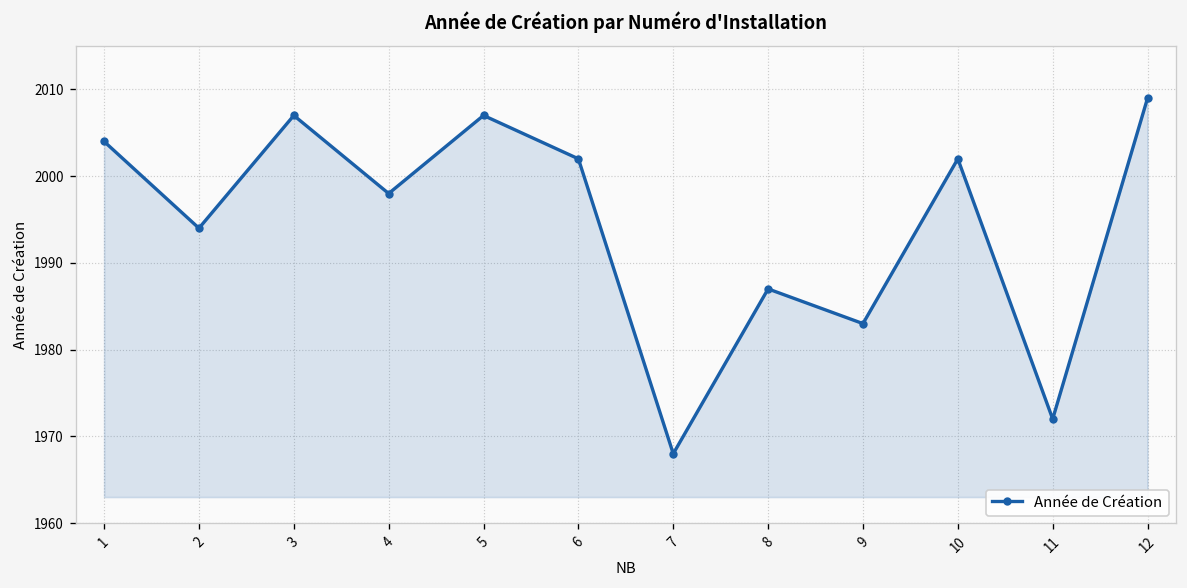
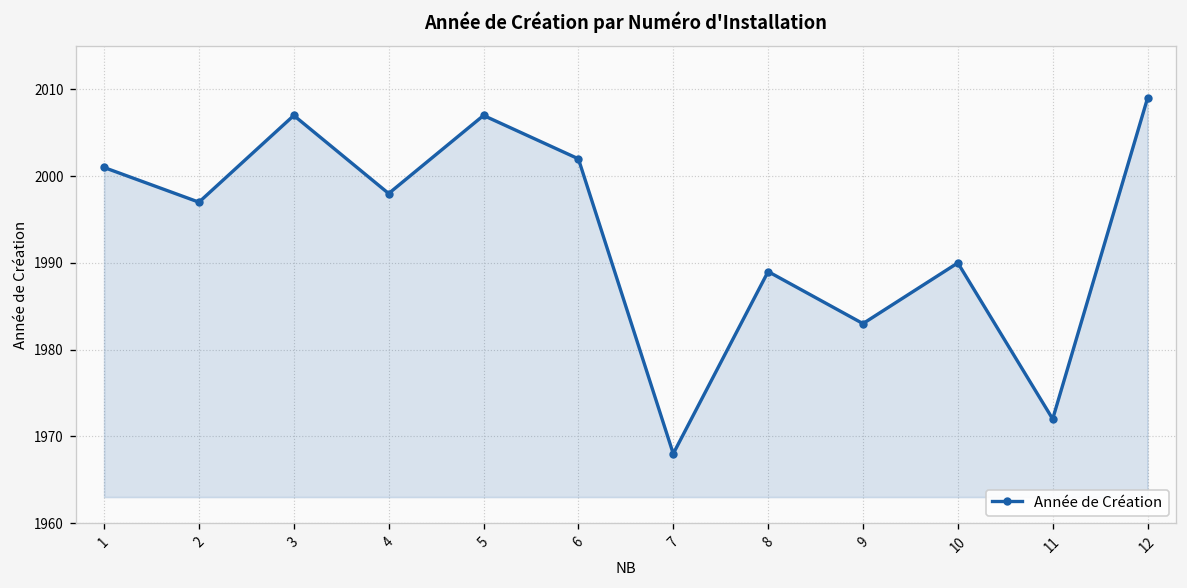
1: 2004 -> 2001
2: 1994 -> 1997
8: 1987 -> 1989
10: 2002 -> 1990
